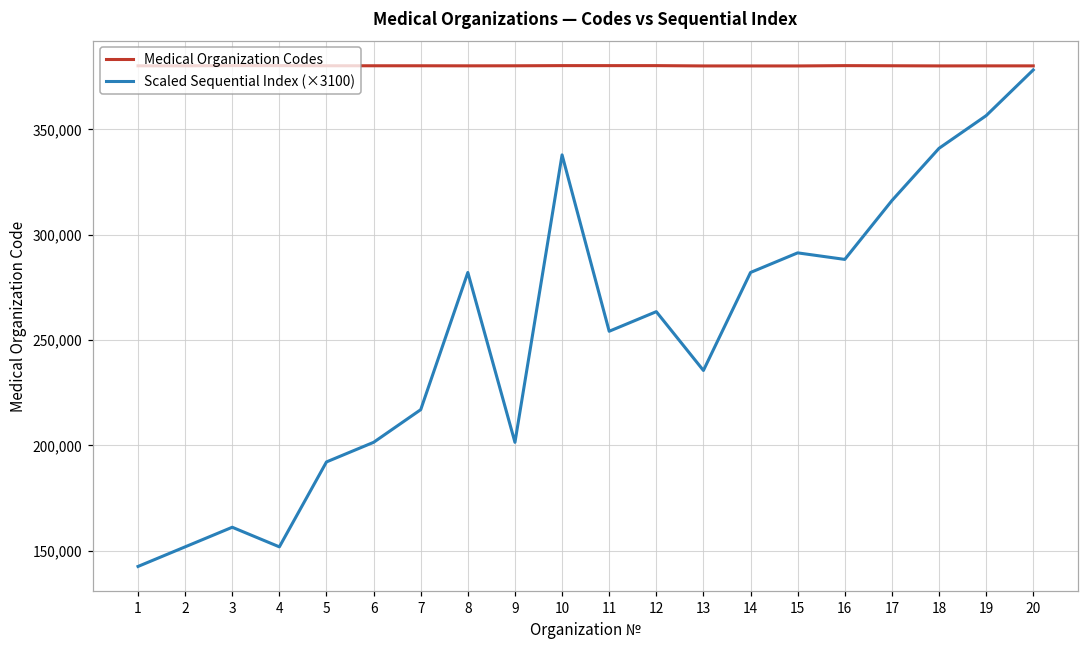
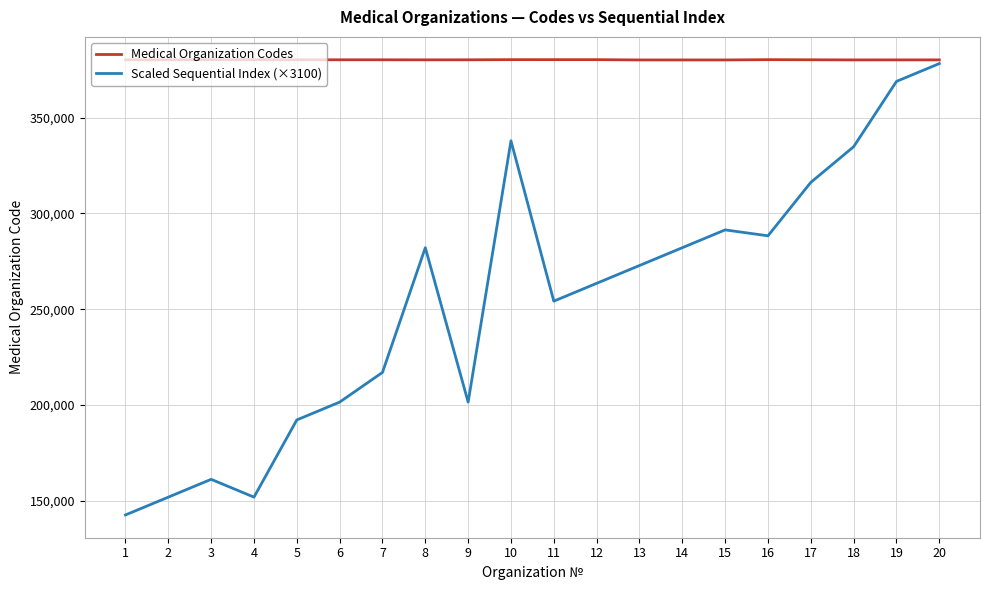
Scaled Sequential Index (×3100), 13: 236,000 -> 273,000
Scaled Sequential Index (×3100), 18: 341,000 -> 335,000
Scaled Sequential Index (×3100), 19: 357,000 -> 369,000
